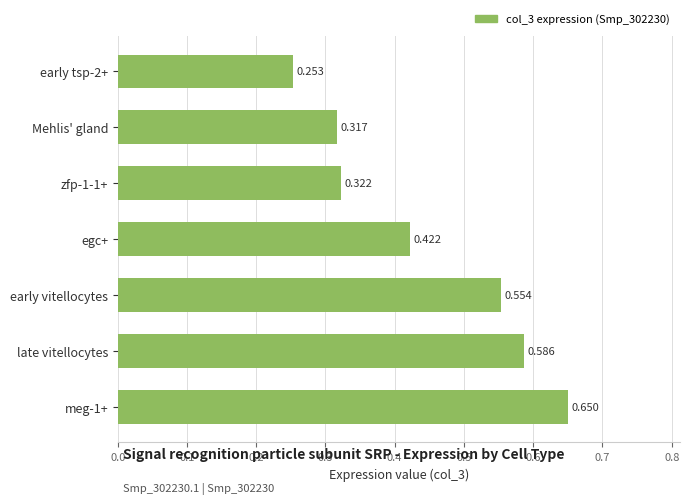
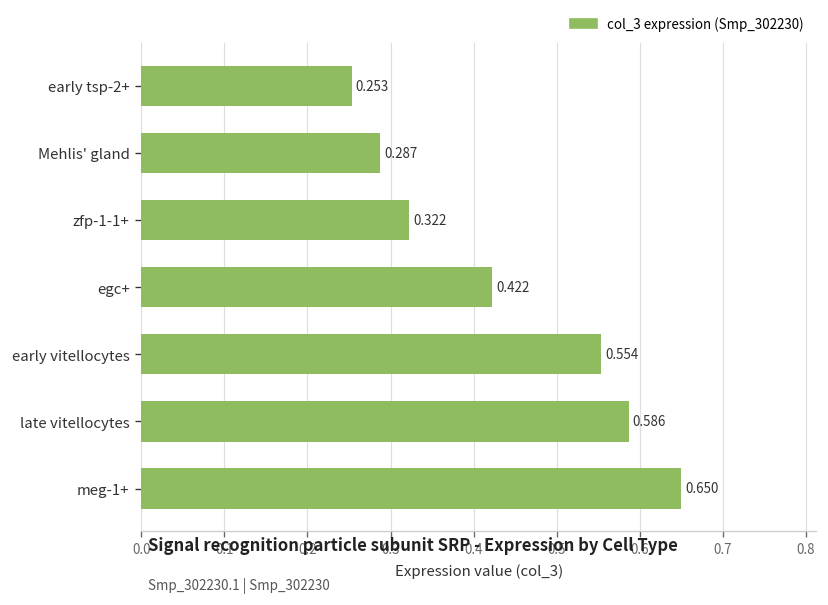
Mehlis' gland: 0.317 -> 0.287
